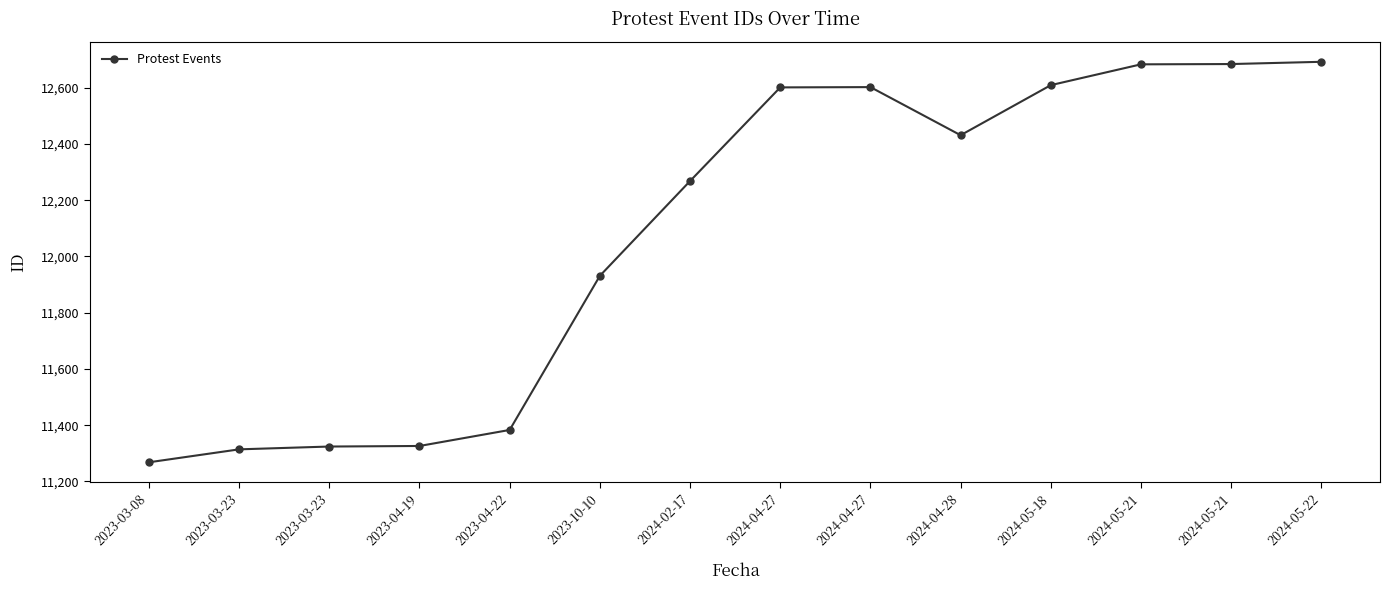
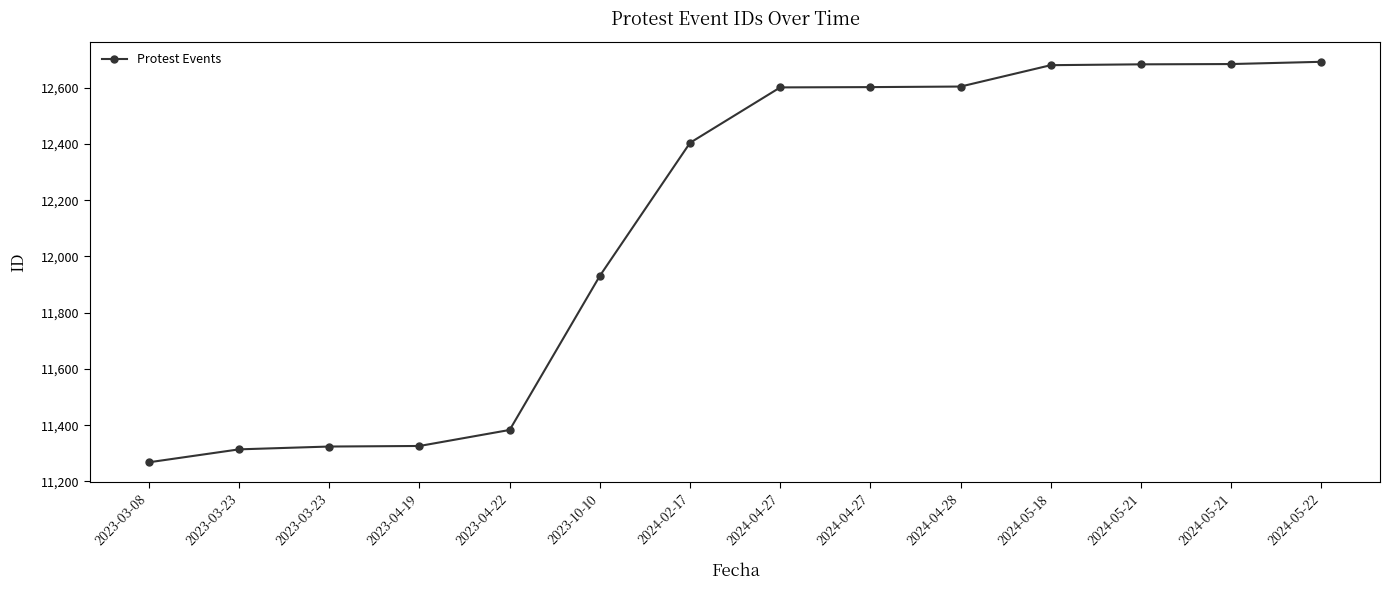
2024-02-17: 12,270 -> 12,400
2024-04-28: 12,430 -> 12,600
2024-05-18: 12,610 -> 12,680
